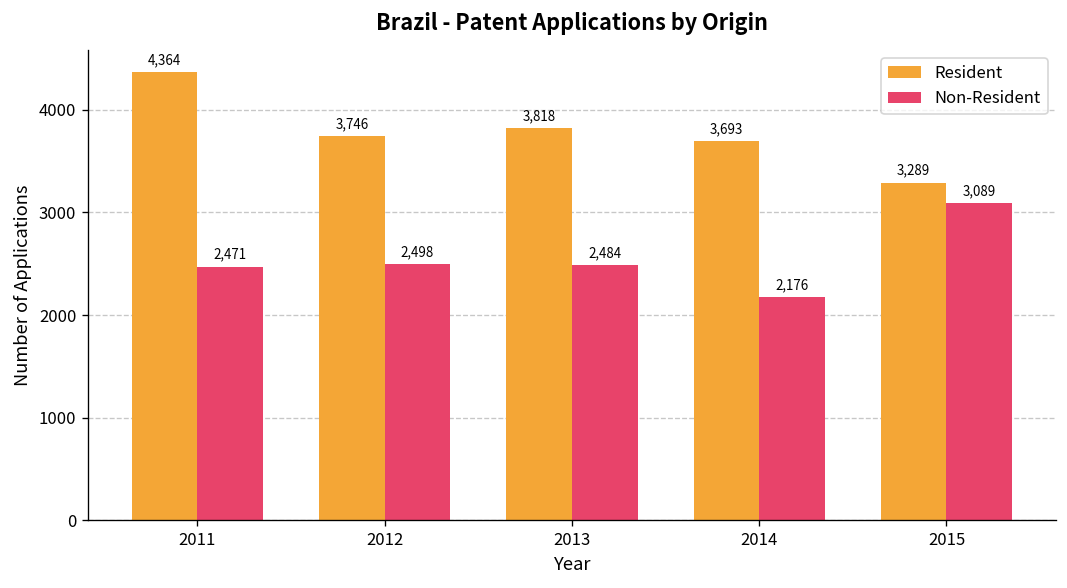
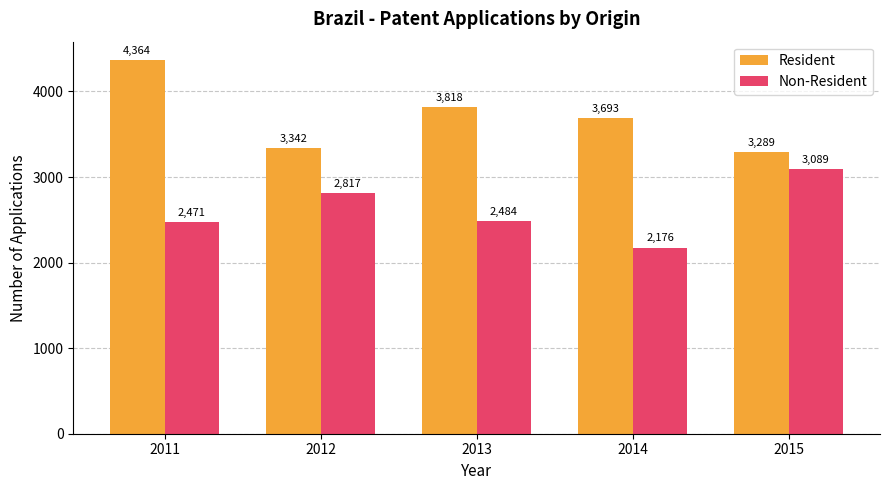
Resident, 2012: 3,746 -> 3,342
Non-Resident, 2012: 2,498 -> 2,817
